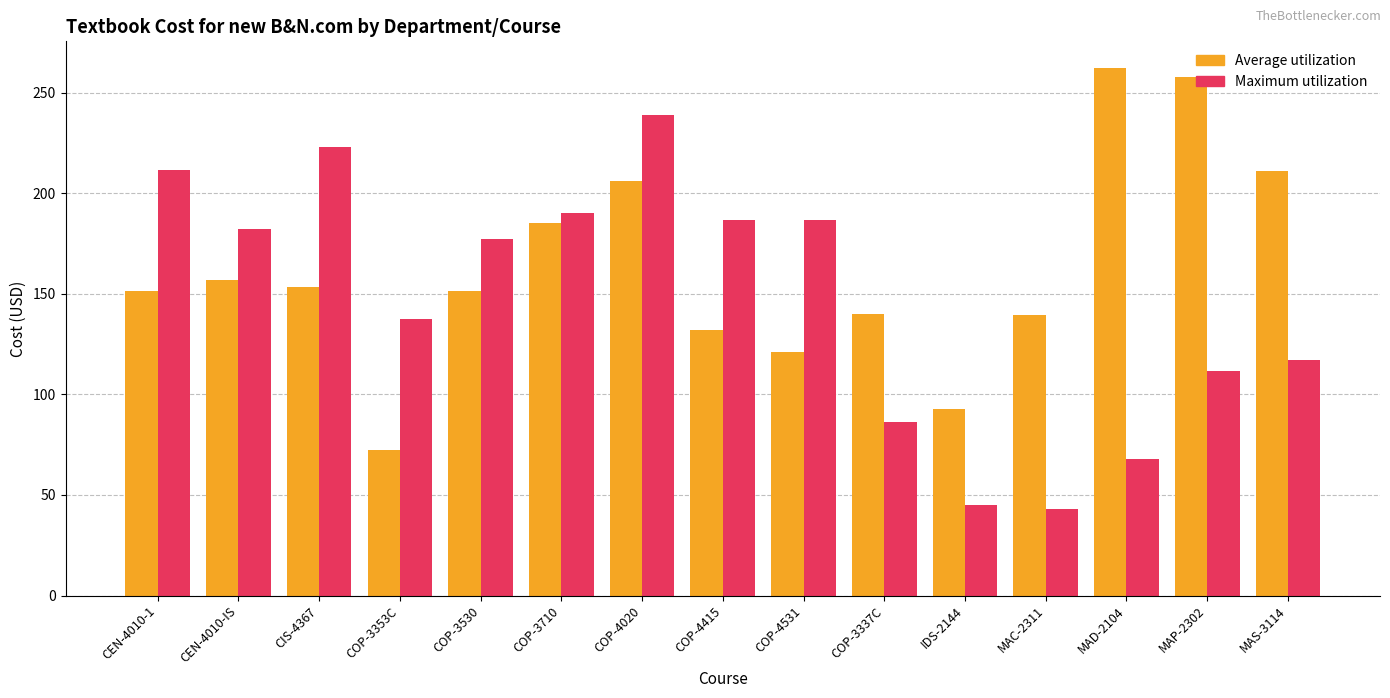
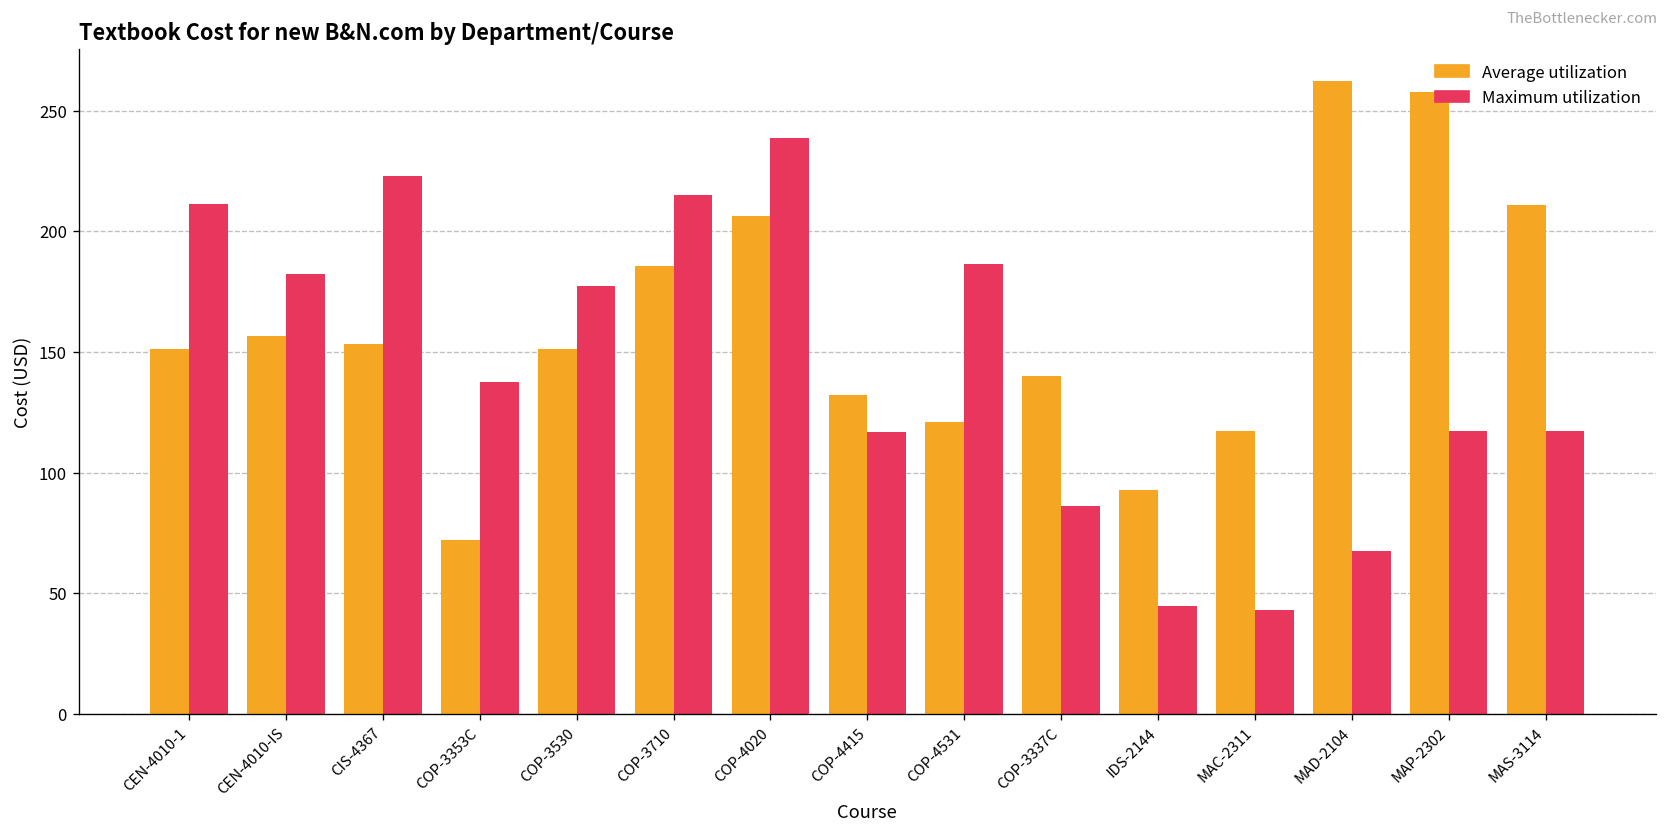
Maximum utilization, COP-3710: 190 -> 215
Maximum utilization, COP-4415: 187 -> 117
Average utilization, MAC-2311: 140 -> 117
Maximum utilization, MAP-2302: 112 -> 117
